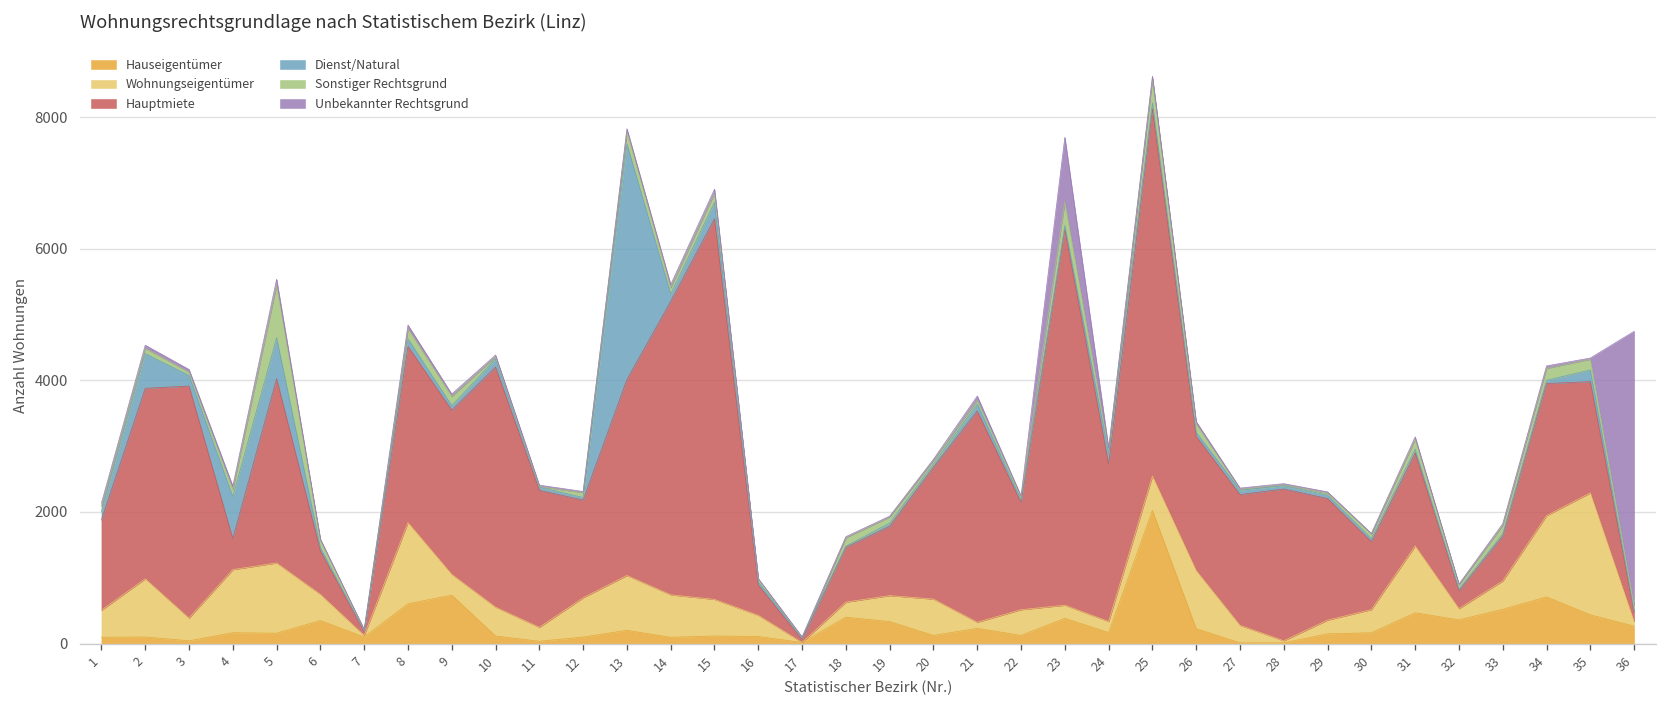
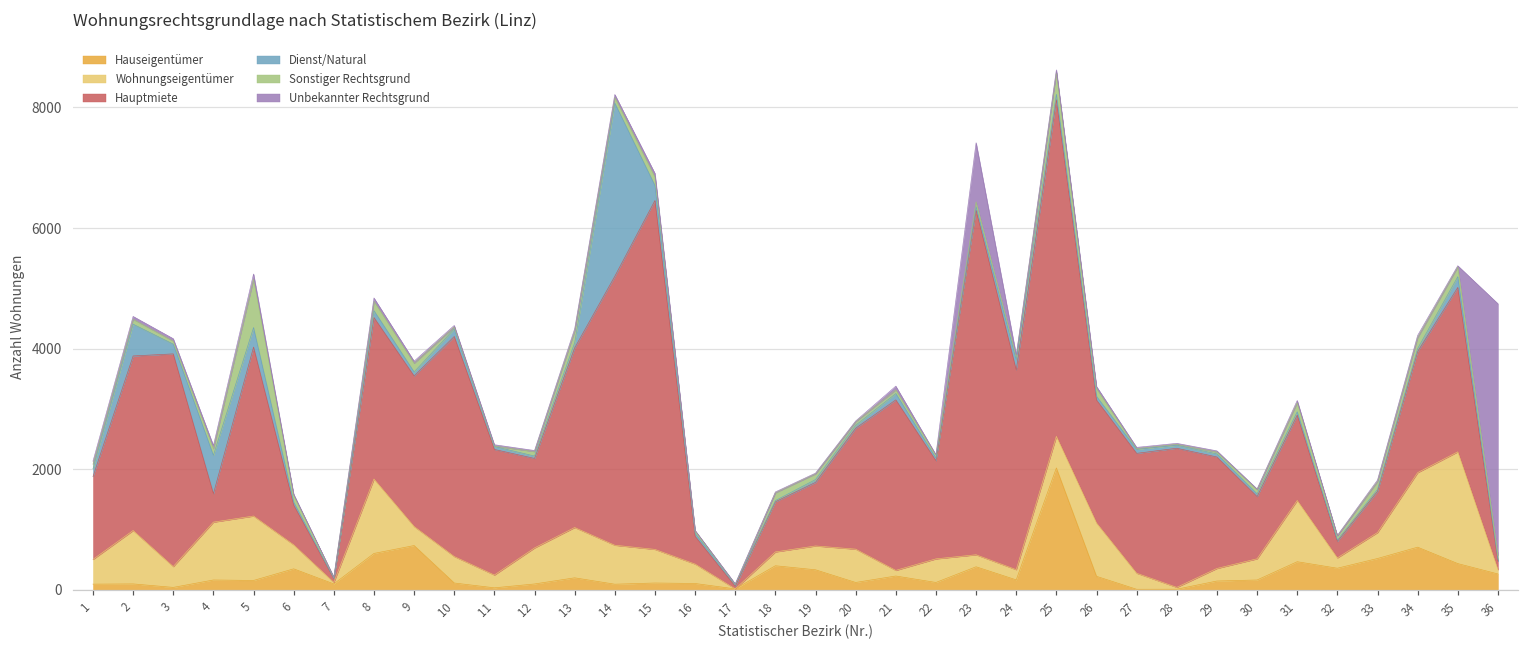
Dienst/Natural, 5: 600 -> 300
Dienst/Natural, 13: 3600 -> 100
Dienst/Natural, 14: 100 -> 2900
Hauptmiete, 21: 3200 -> 2800
Sonstiger Rechtsgrund, 23: 400 -> 100
Hauptmiete, 24: 2400 -> 3300
Hauptmiete, 35: 1700 -> 2700
